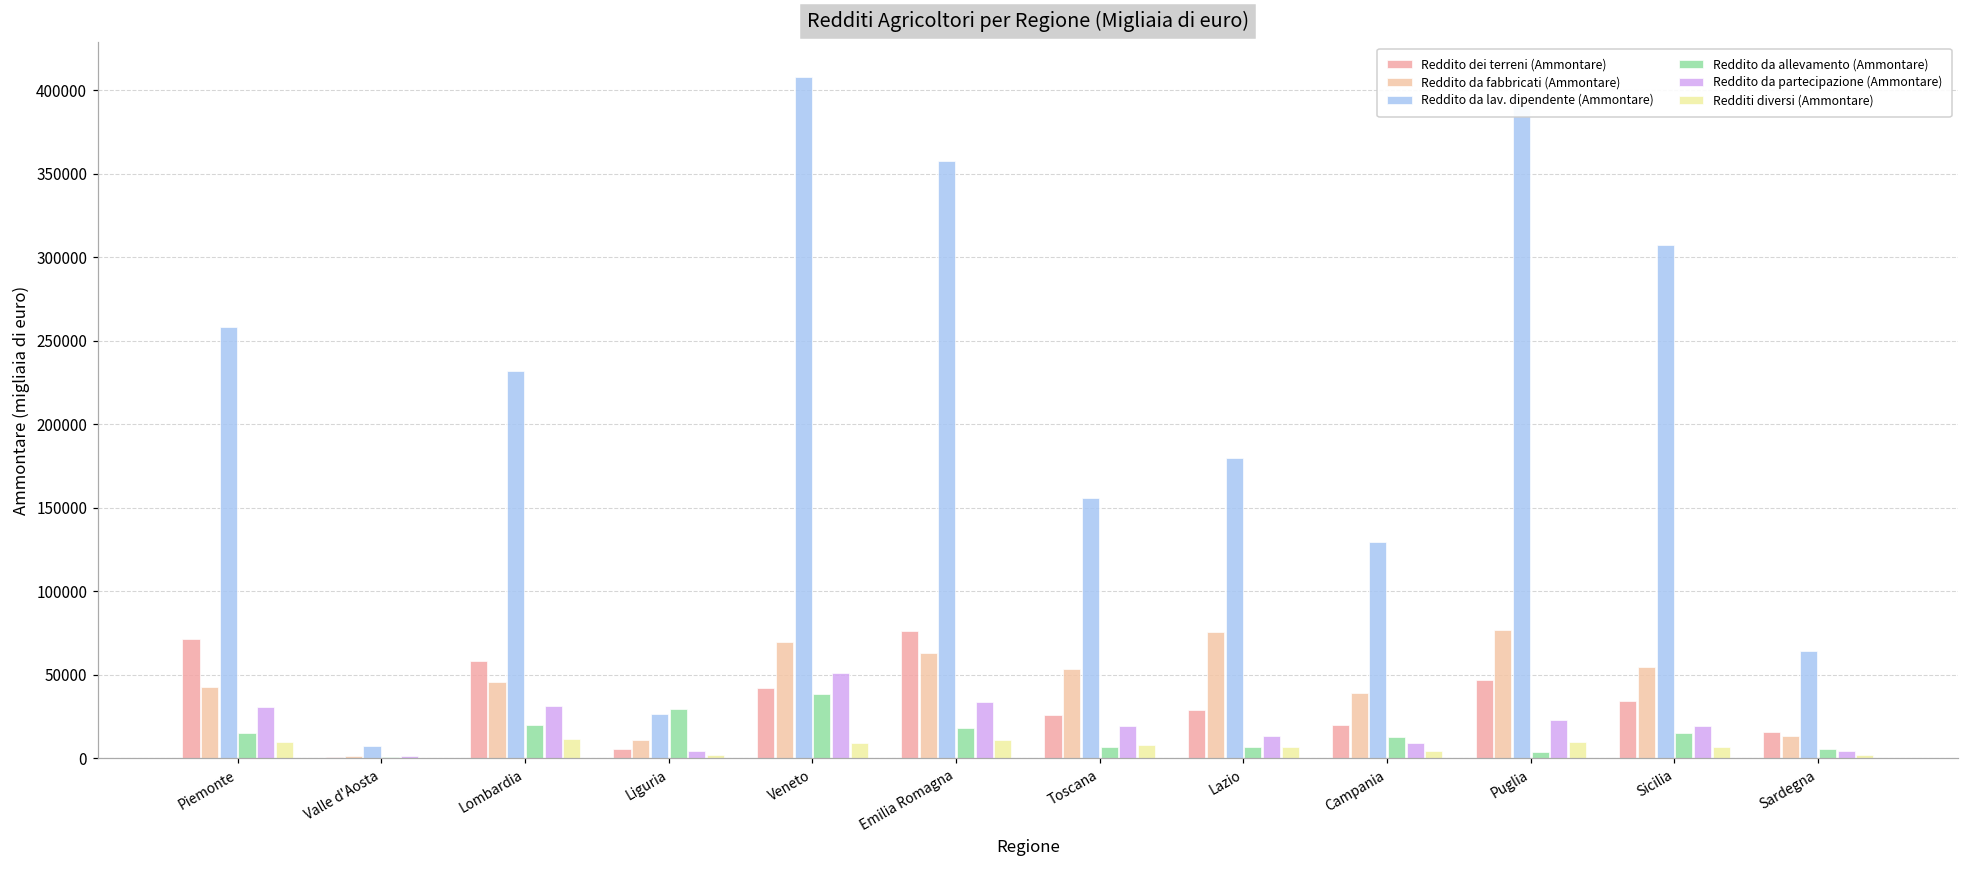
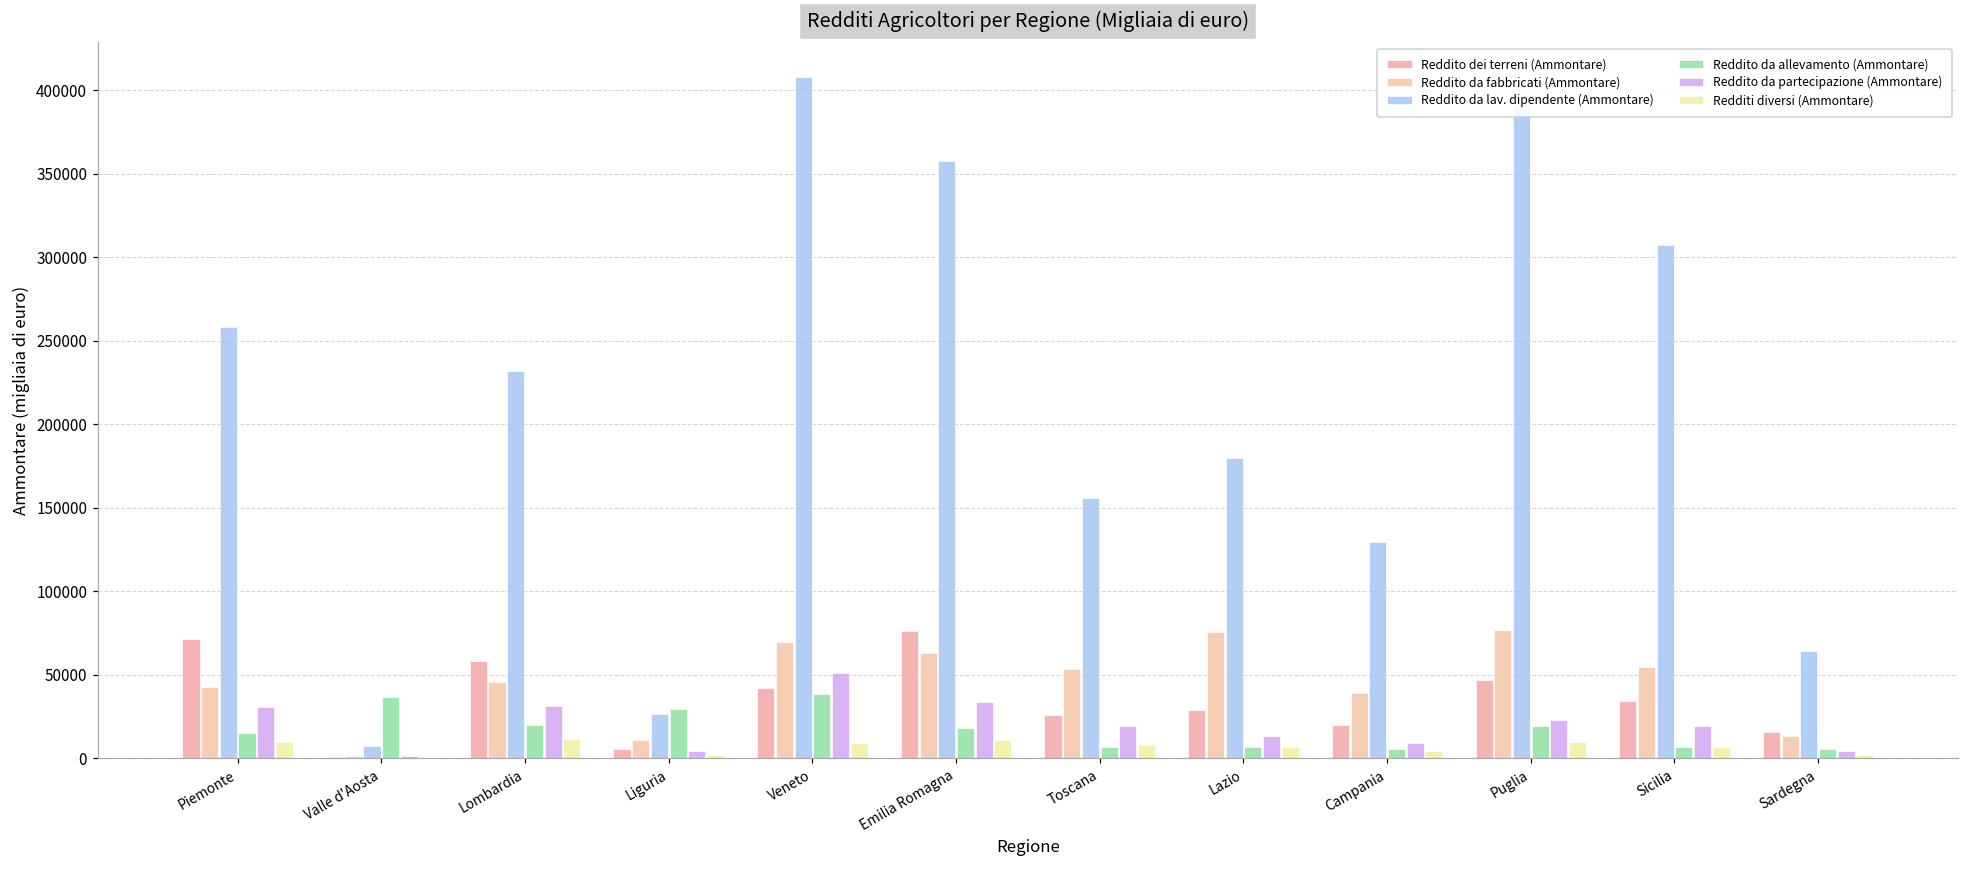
Reddito da allevamento (Ammontare), Valle d'Aosta: 0 -> 36000
Reddito da allevamento (Ammontare), Campania: 13000 -> 5000
Reddito da allevamento (Ammontare), Puglia: 4000 -> 19000
Reddito da allevamento (Ammontare), Sicilia: 15000 -> 7000
